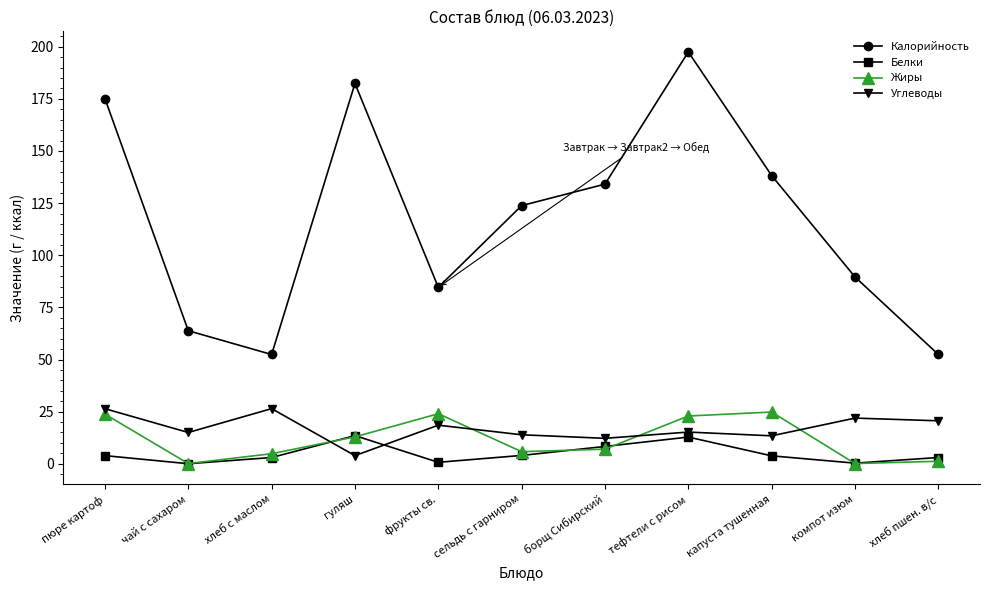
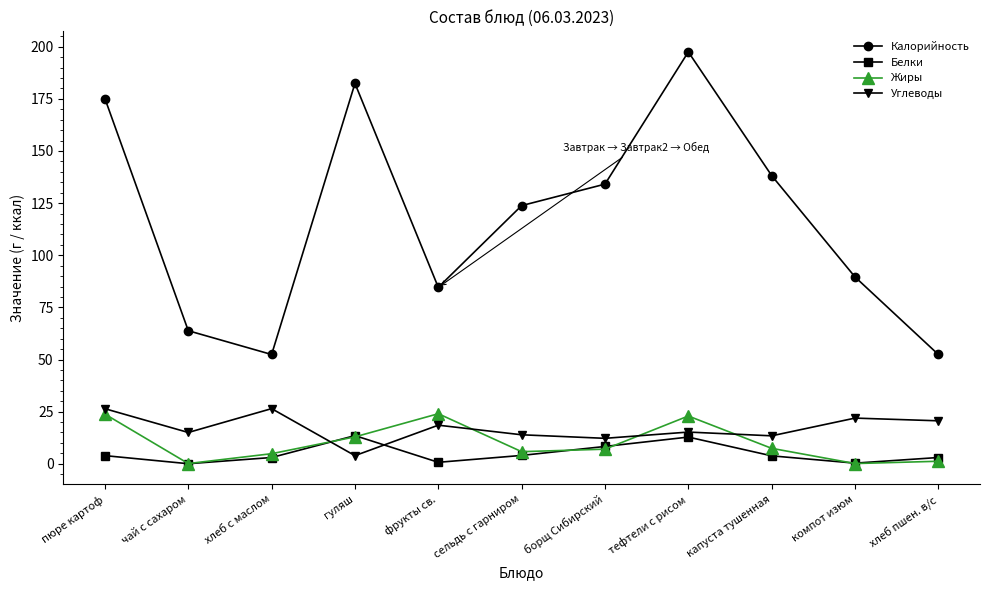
Жиры, капуста тушенная: 25 -> 7
